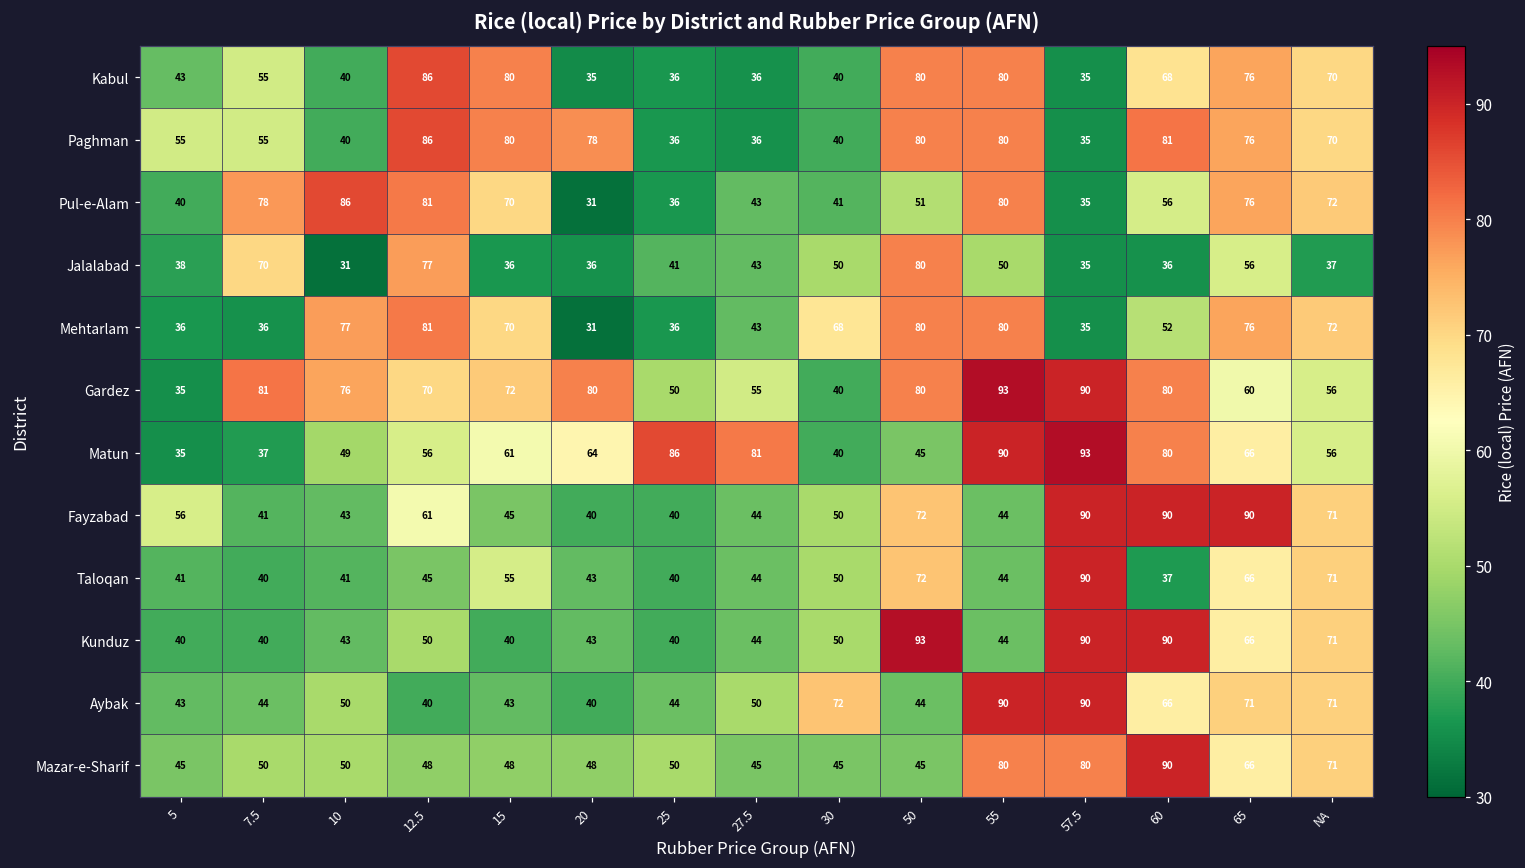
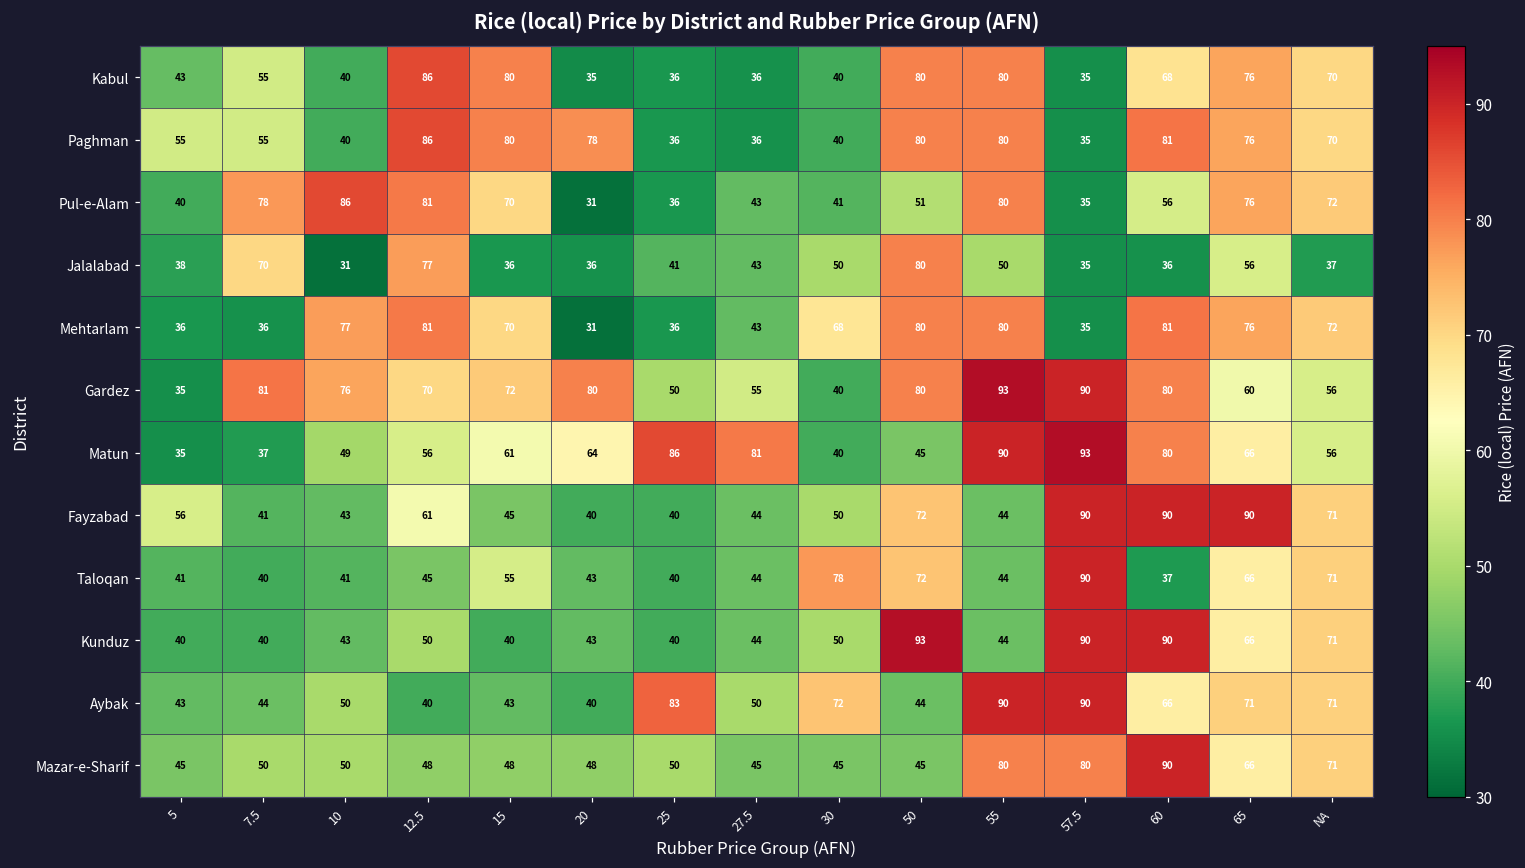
Mehtarlam, 60: 52 -> 81
Taloqan, 30: 50 -> 78
Aybak, 25: 44 -> 83
